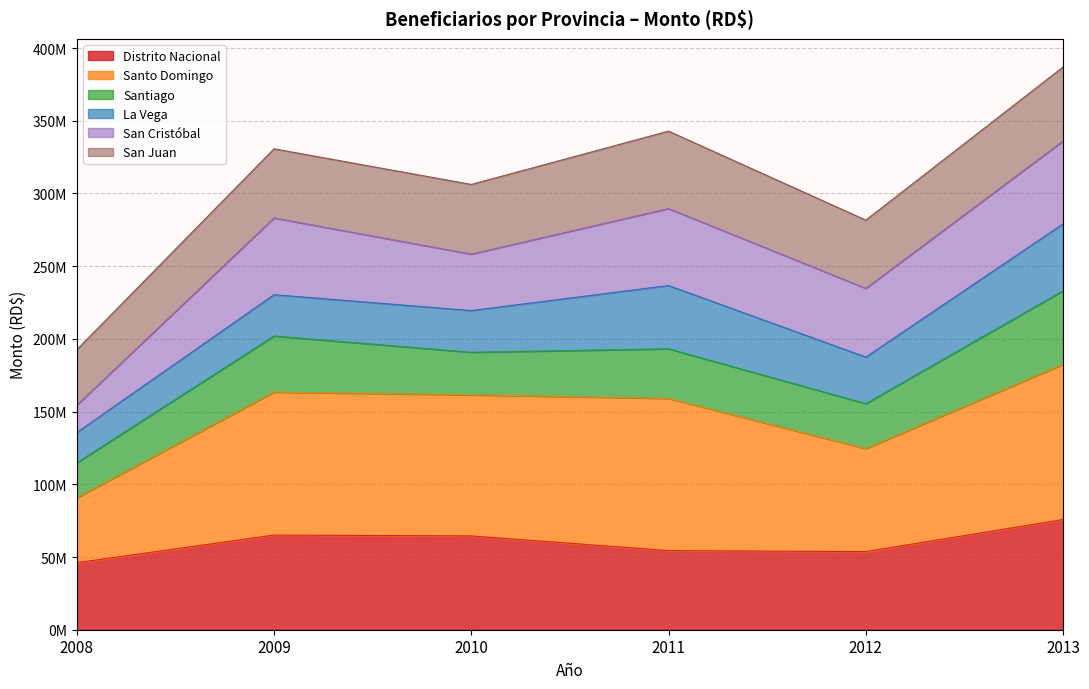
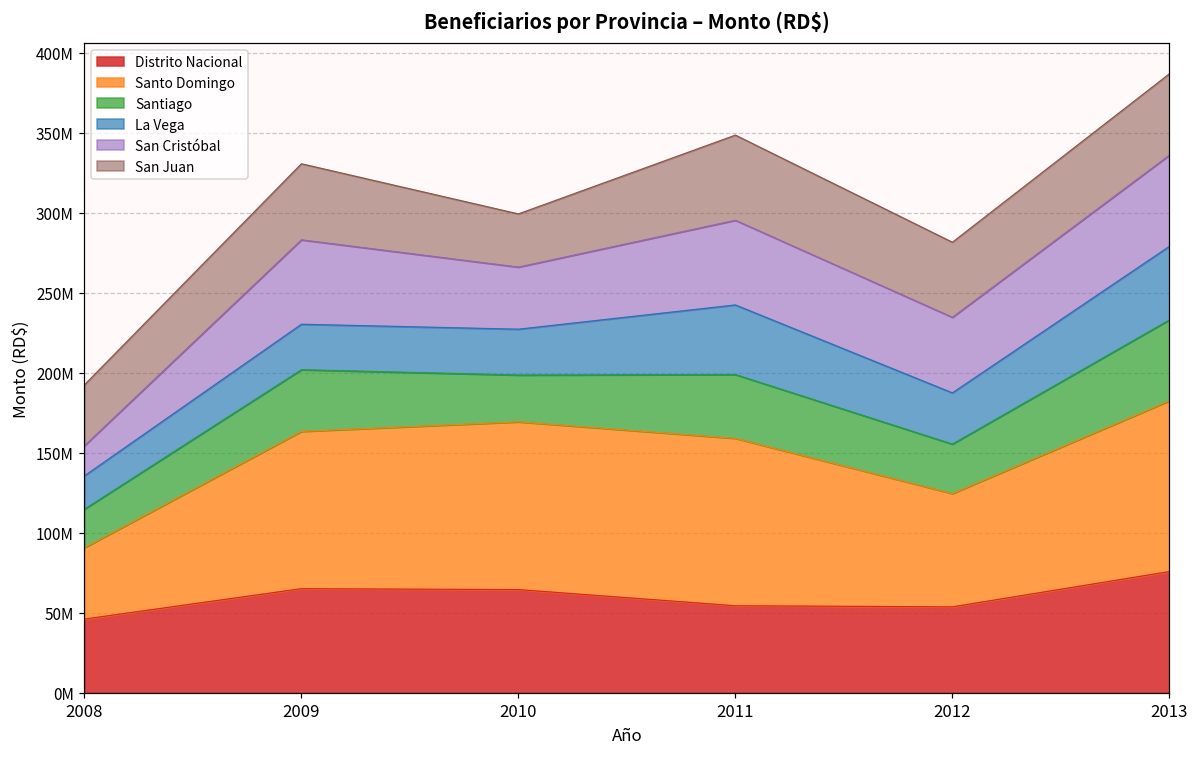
Santo Domingo, 2010: 97000000 -> 105000000
San Juan, 2010: 48000000 -> 33000000
Santiago, 2011: 34000000 -> 40000000
